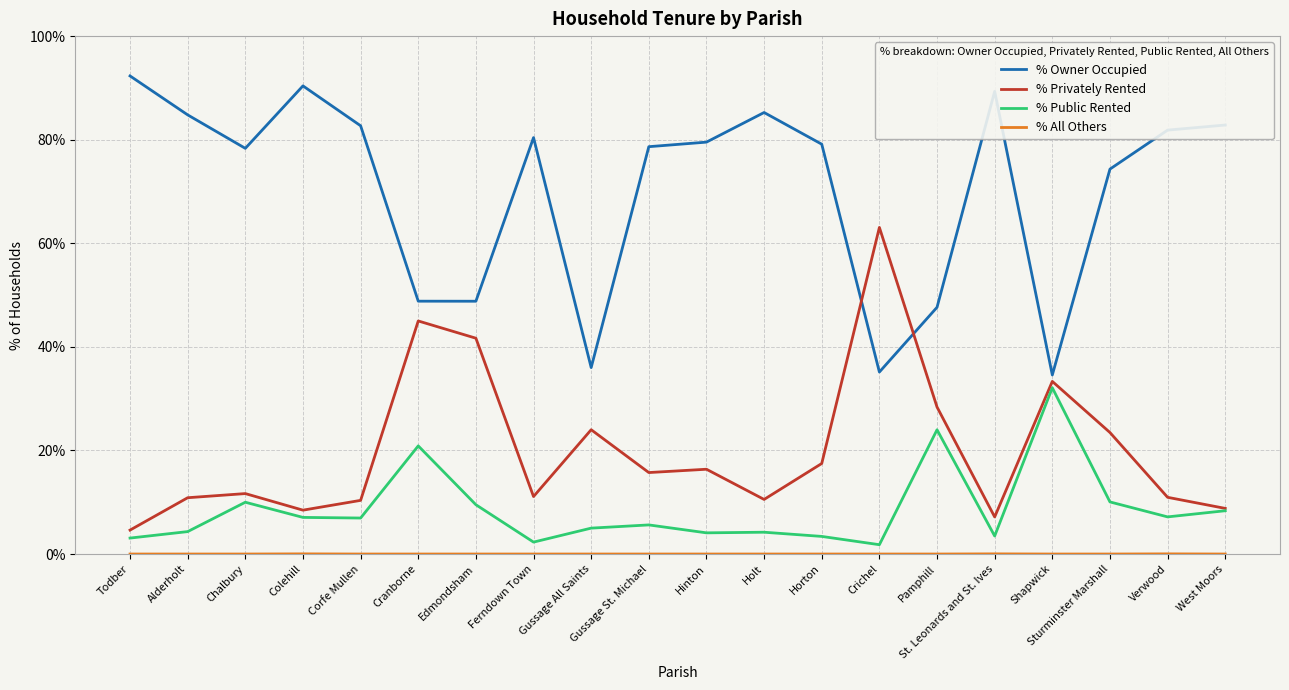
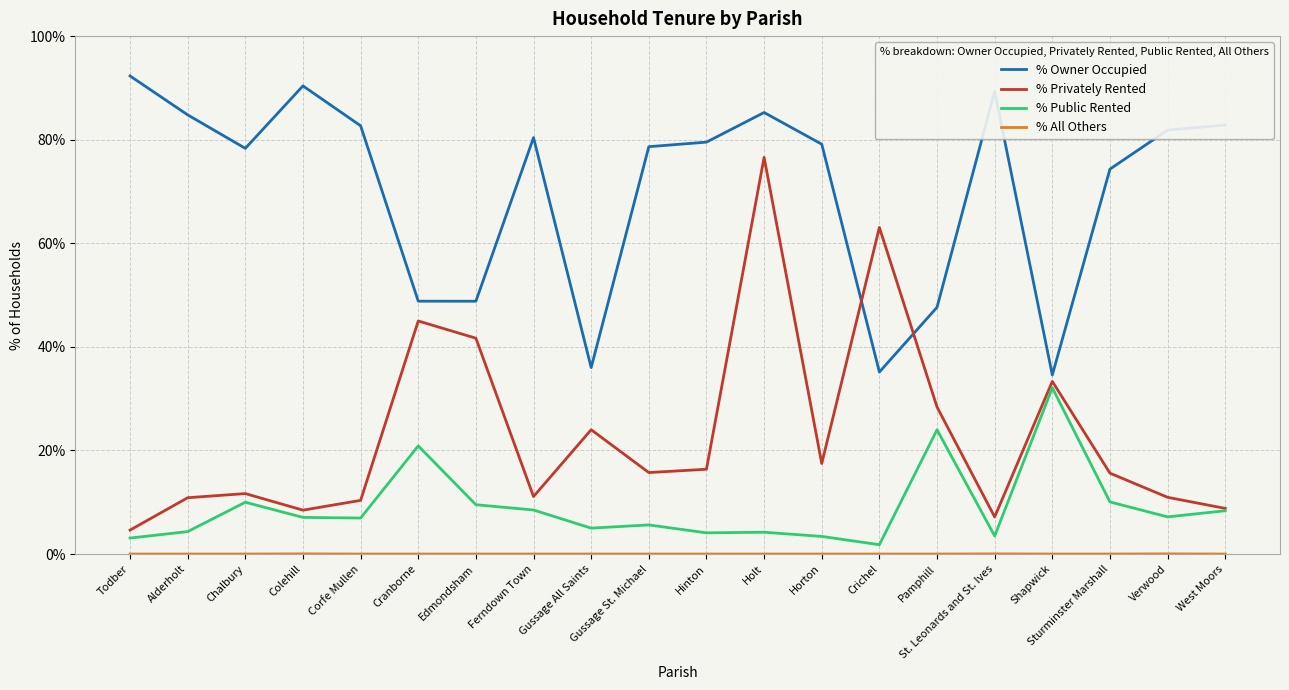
% Public Rented, Ferndown Town: 2% -> 9%
% Privately Rented, Holt: 11% -> 77%
% Privately Rented, Sturminster Marshall: 23% -> 16%
